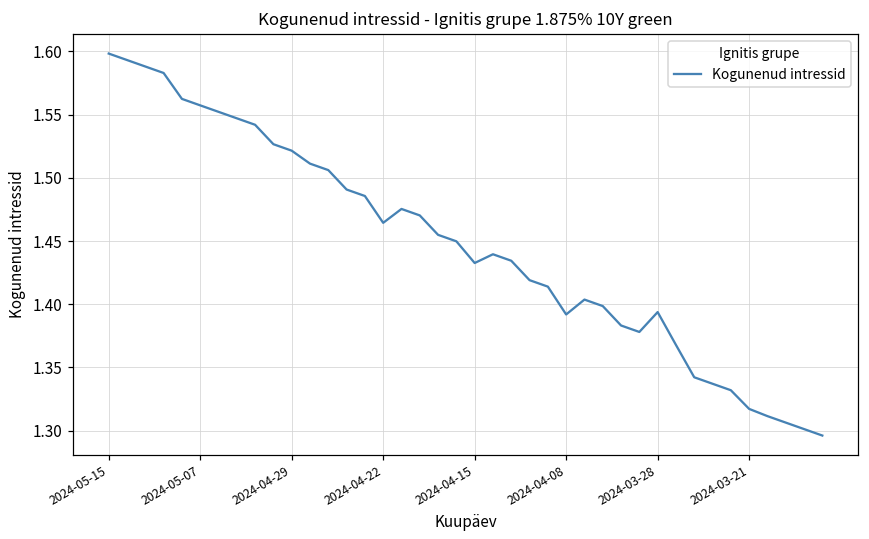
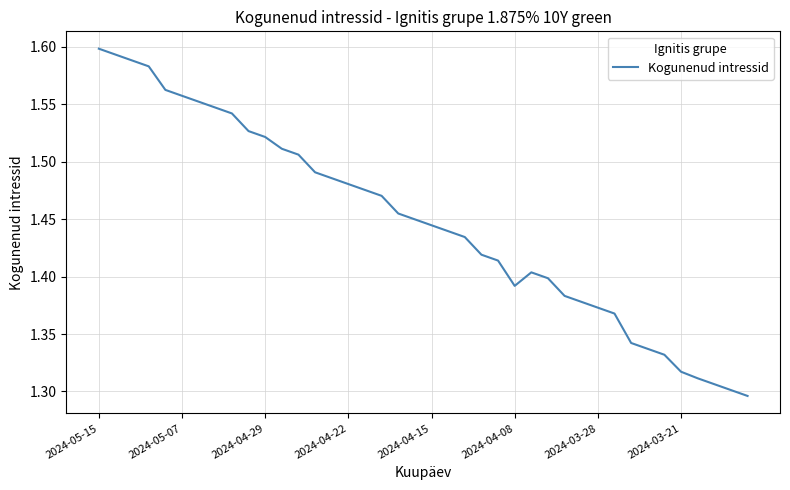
2024-04-22: 1.464 -> 1.481
2024-04-15: 1.433 -> 1.445
2024-03-28: 1.394 -> 1.373
